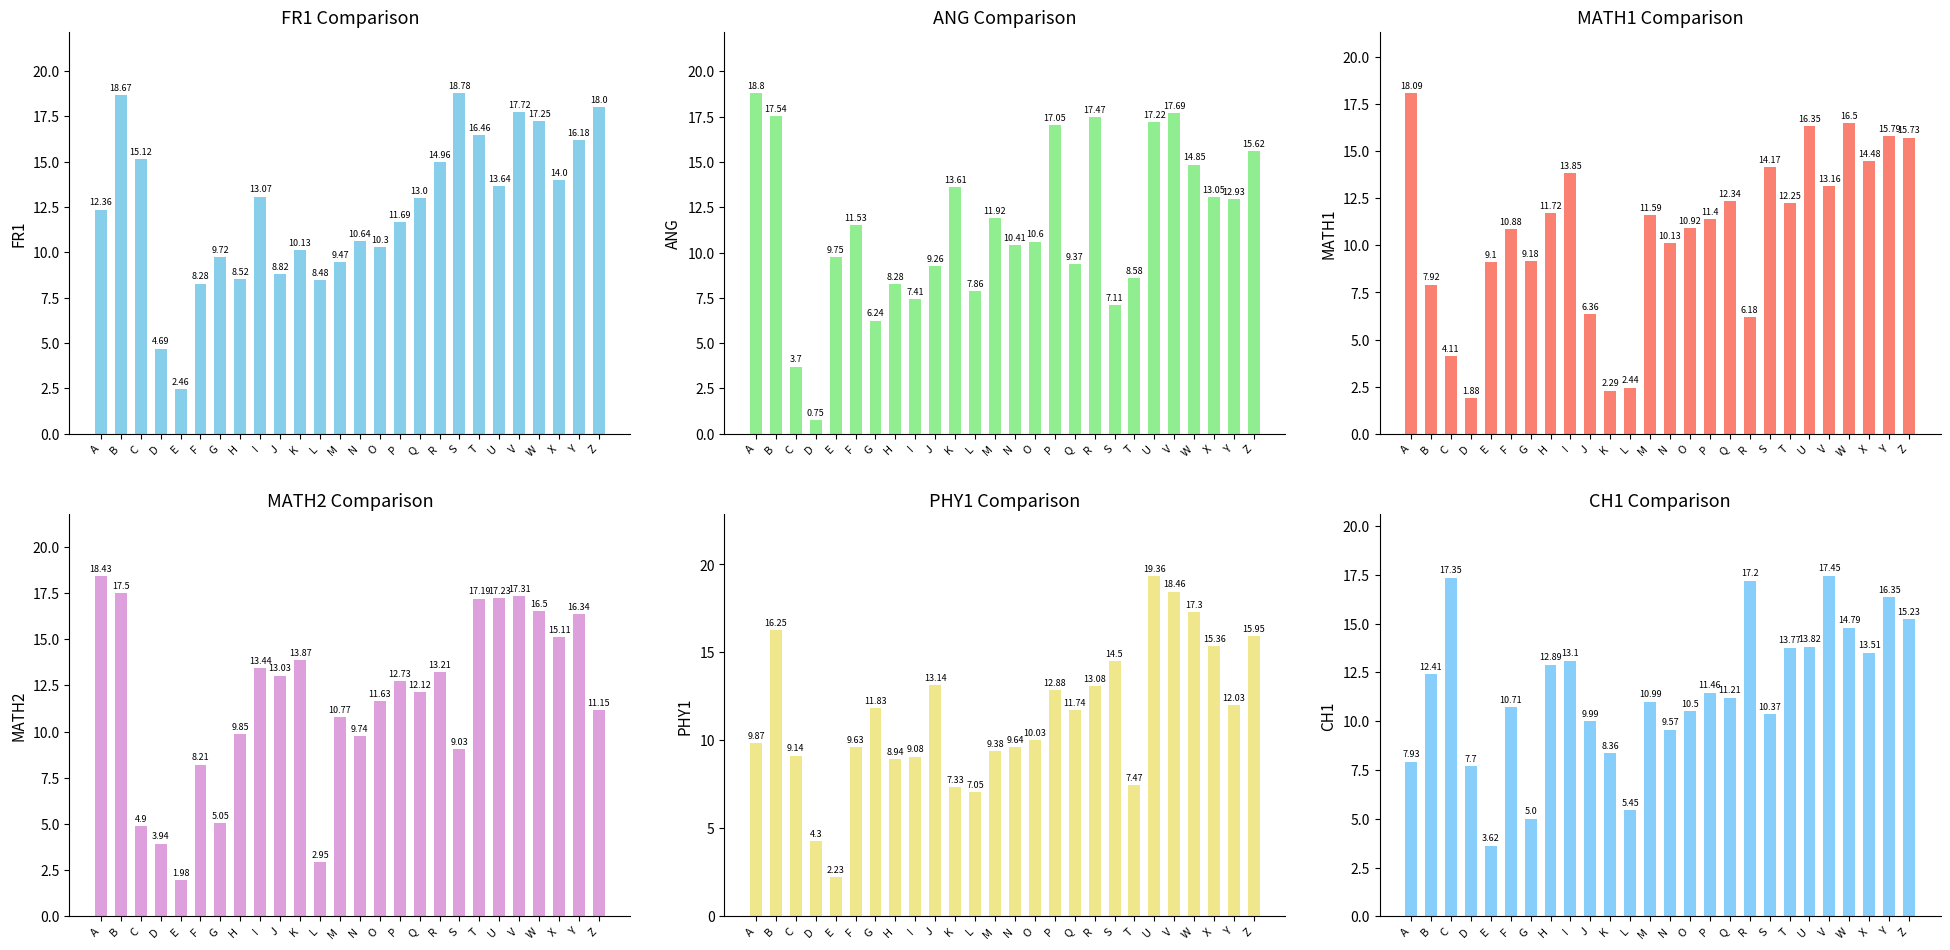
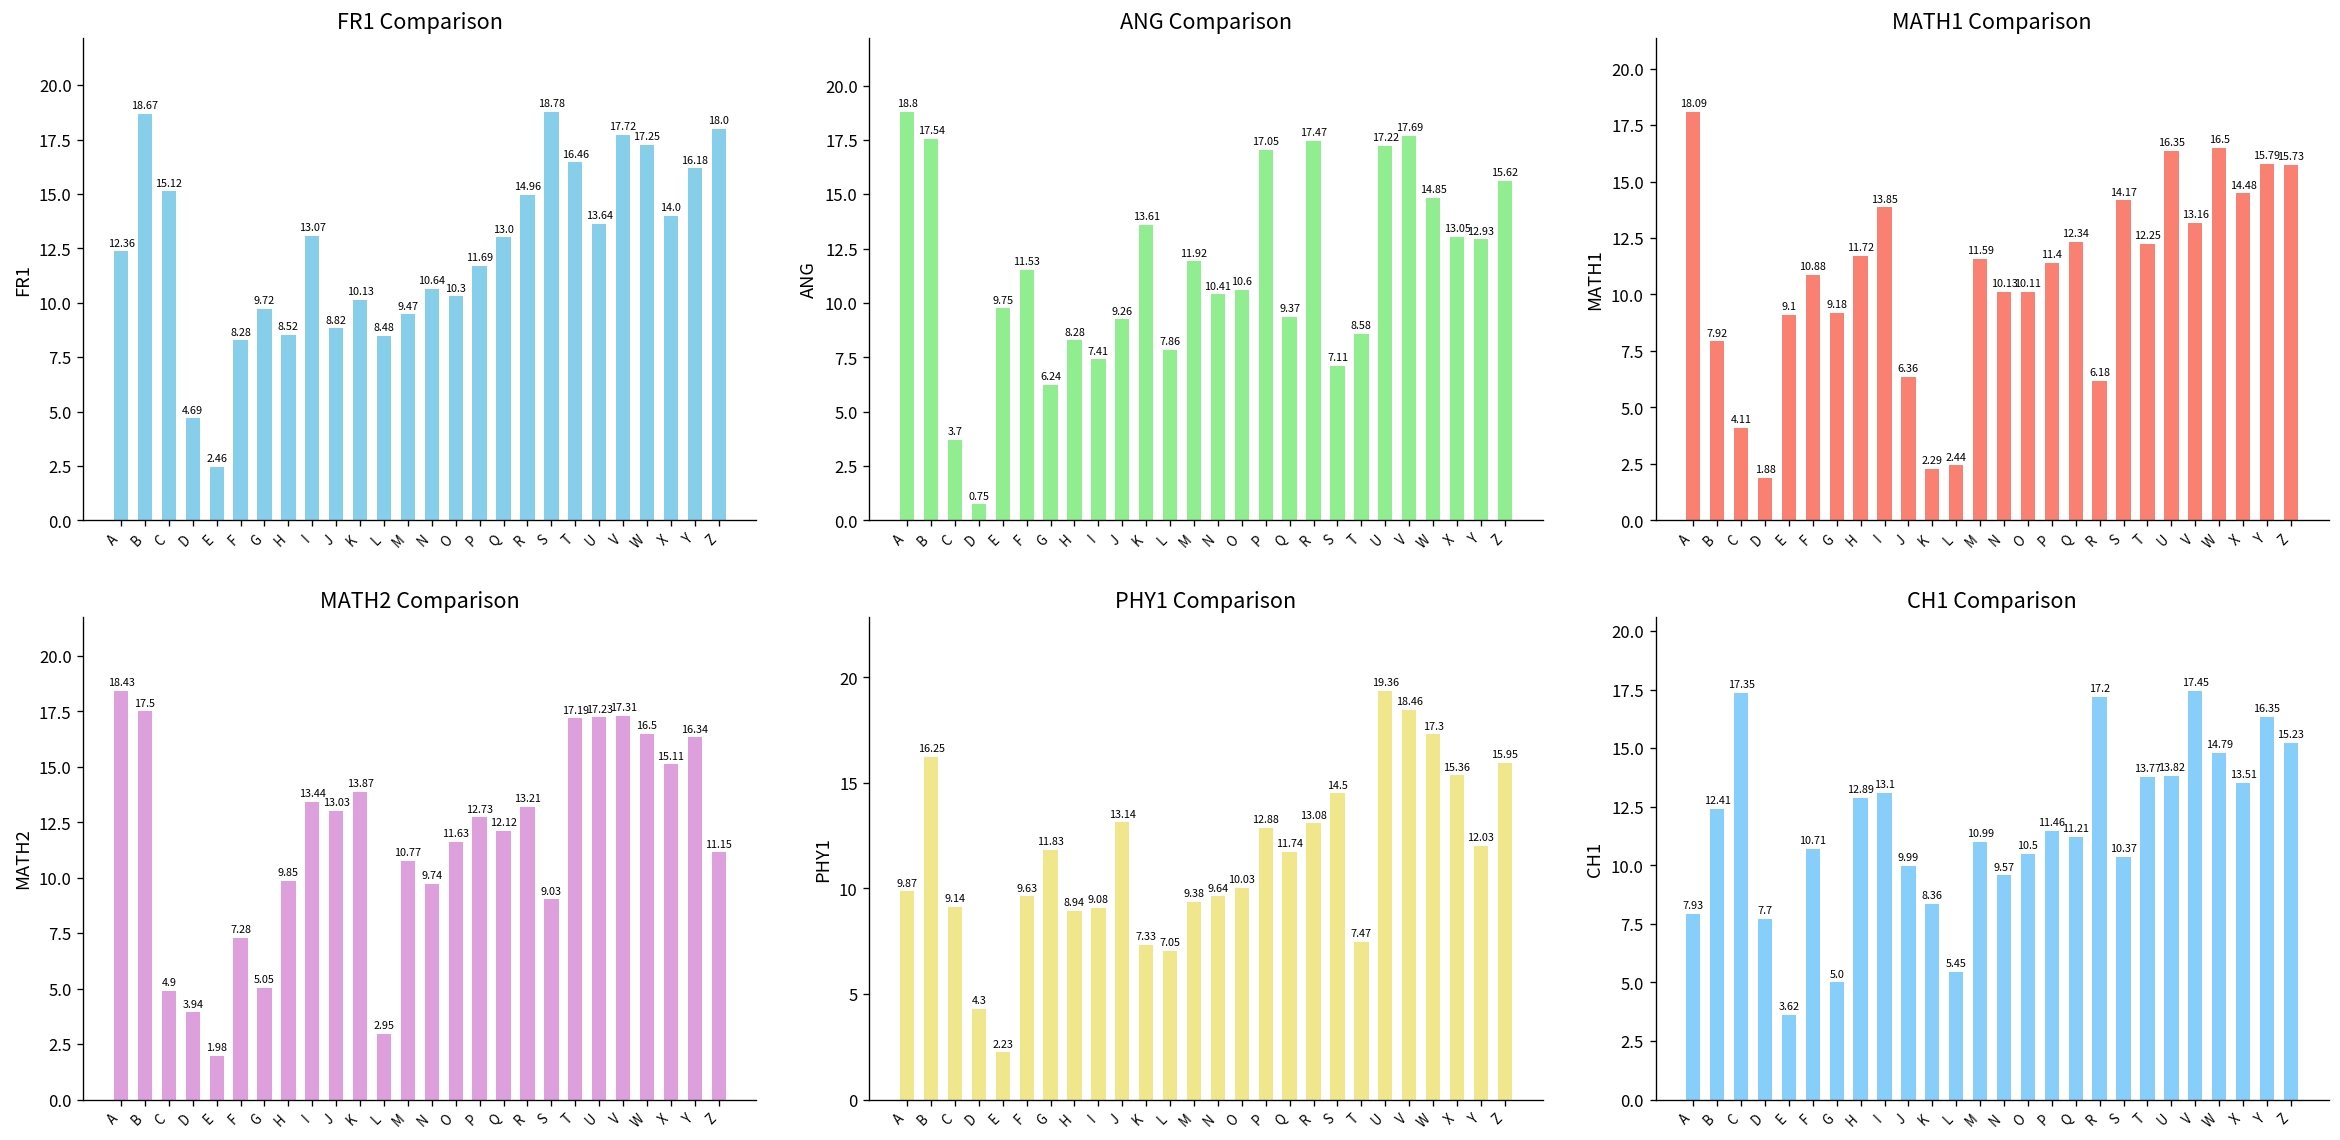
MATH1 Comparison, O: 10.92 -> 10.11
MATH2 Comparison, F: 8.21 -> 7.28
